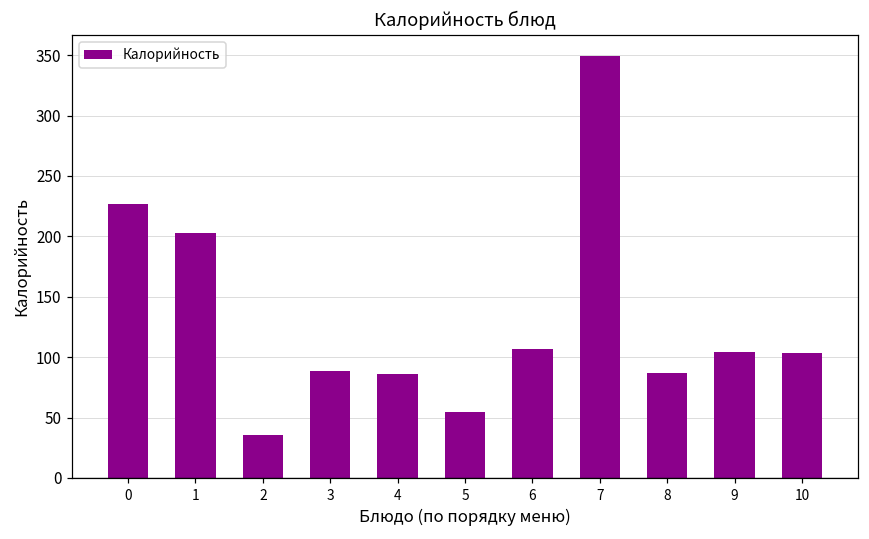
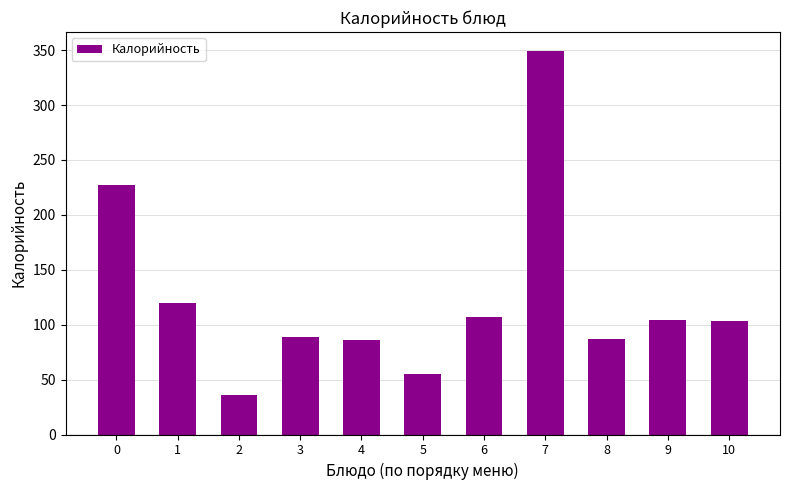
1: 203 -> 120
